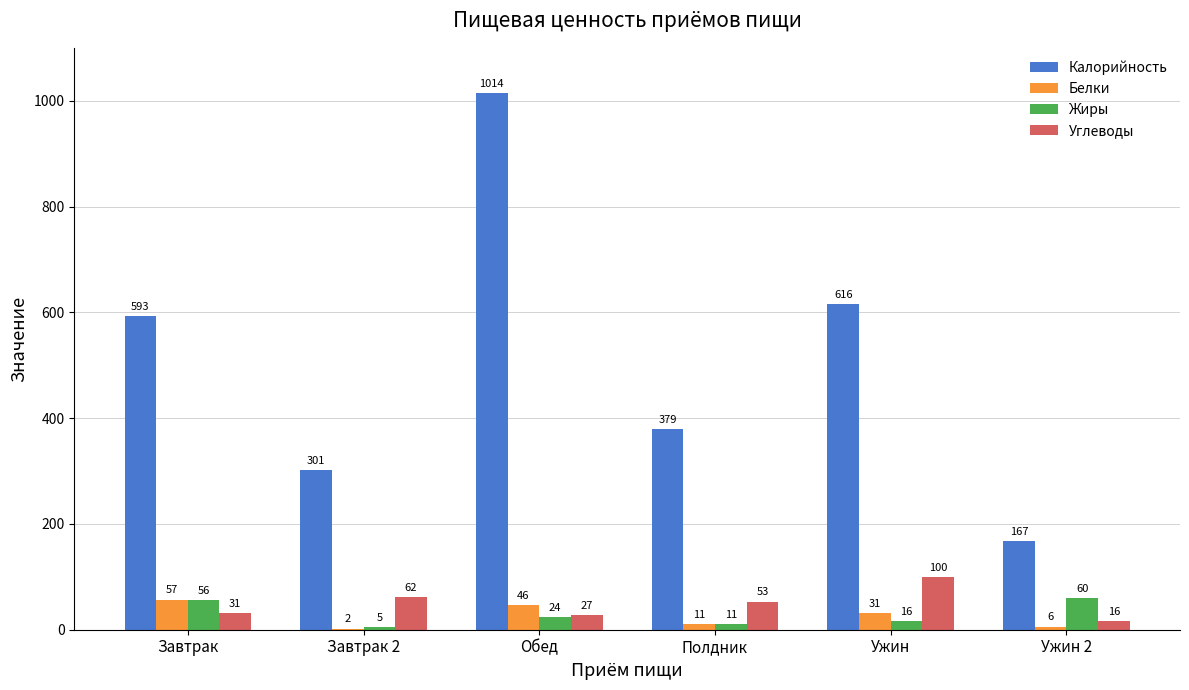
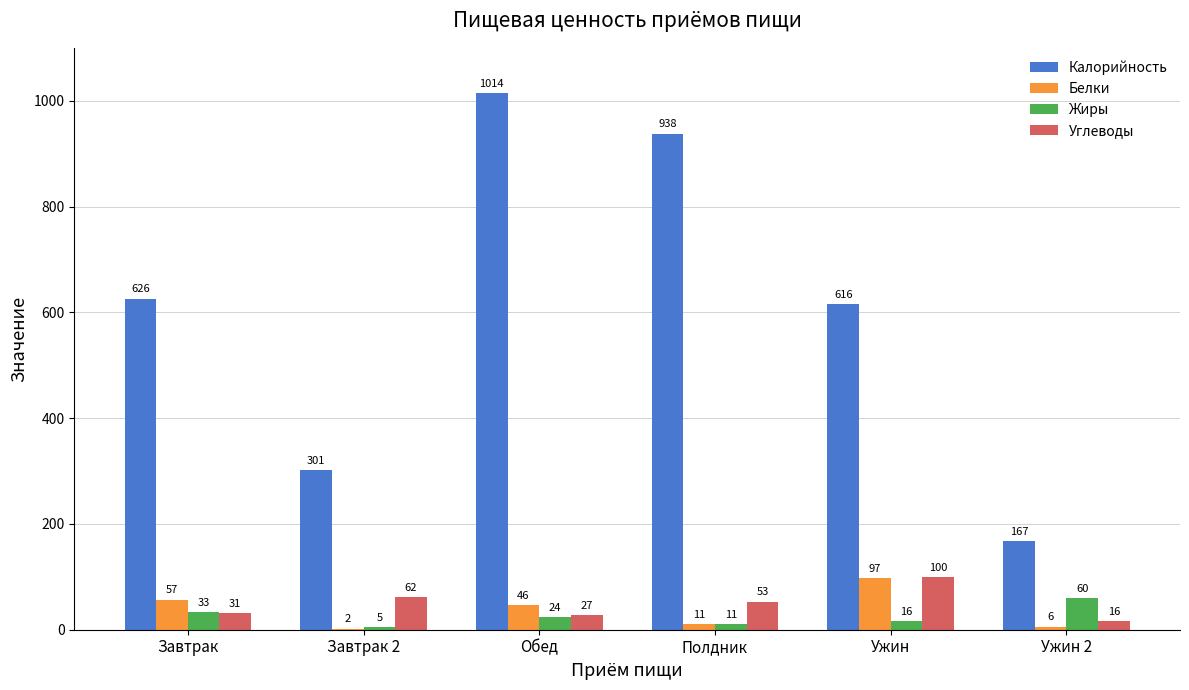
Калорийность, Завтрак: 593 -> 626
Жиры, Завтрак: 56 -> 33
Калорийность, Полдник: 379 -> 938
Белки, Ужин: 31 -> 97
